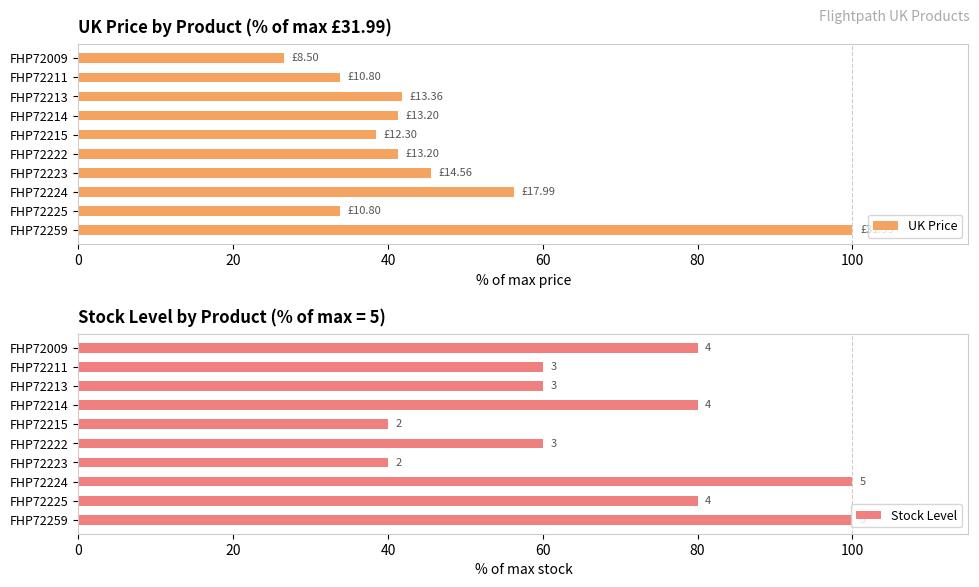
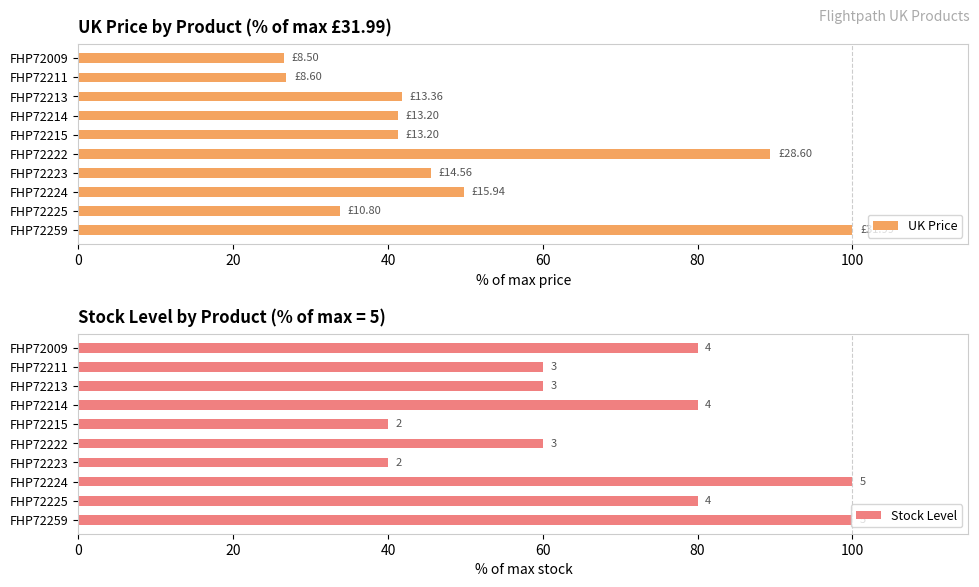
UK Price by Product (% of max £31.99), FHP72211: £10.80 -> £8.60
UK Price by Product (% of max £31.99), FHP72215: £12.30 -> £13.20
UK Price by Product (% of max £31.99), FHP72222: £13.20 -> £28.60
UK Price by Product (% of max £31.99), FHP72224: £17.99 -> £15.94
